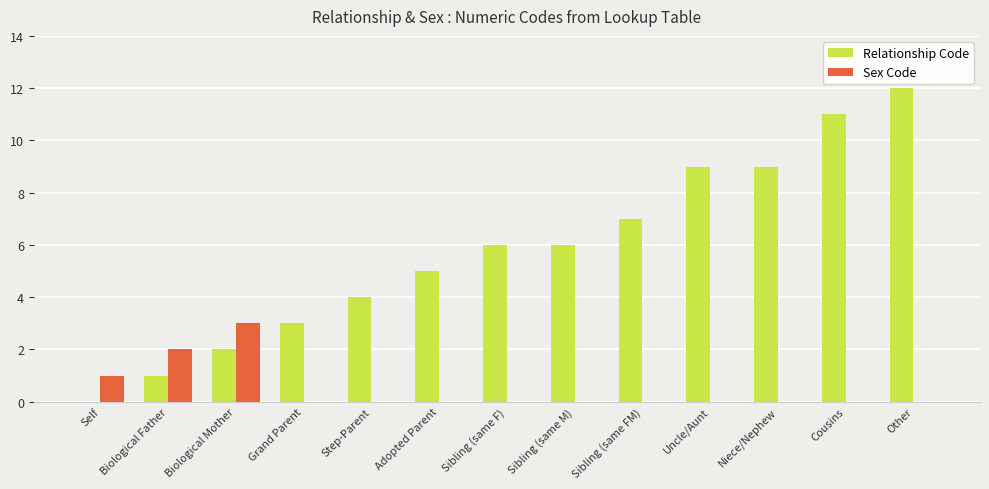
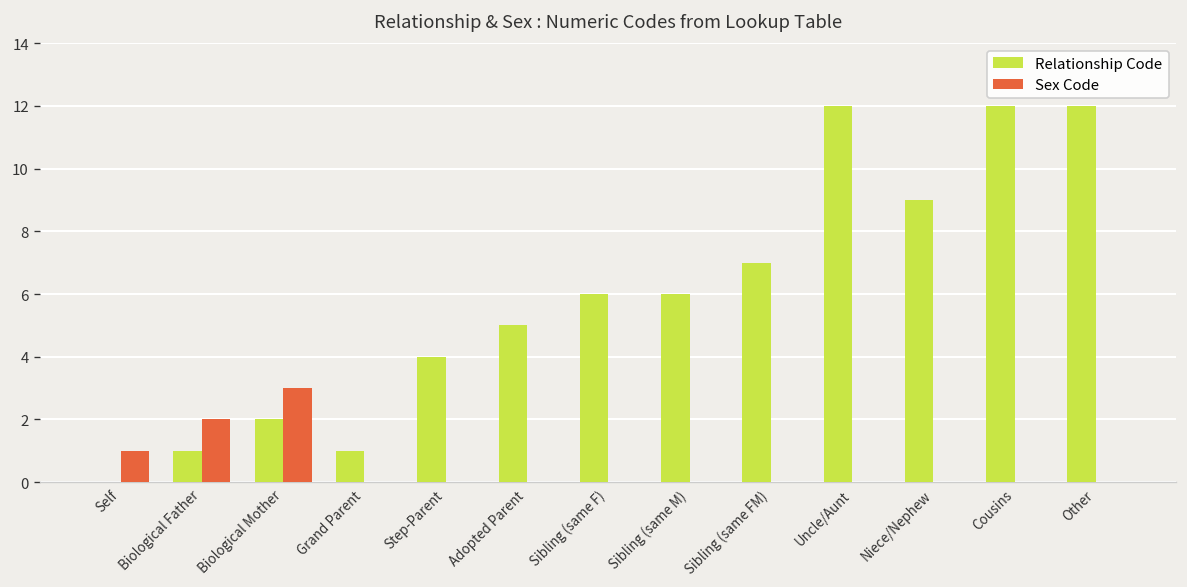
Relationship Code, Grand Parent: 3 -> 1
Relationship Code, Uncle/Aunt: 9 -> 12
Relationship Code, Cousins: 11 -> 12
